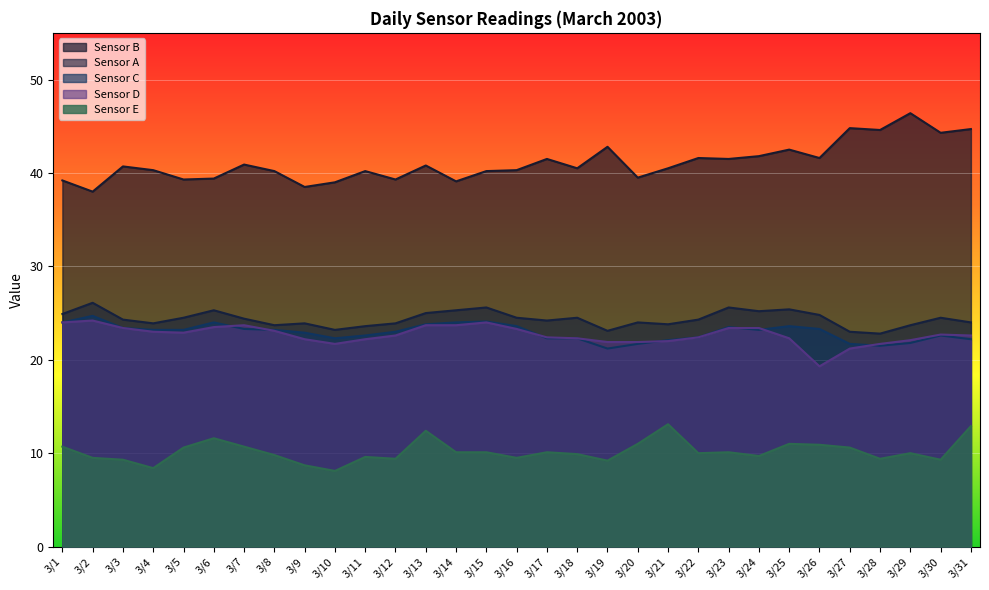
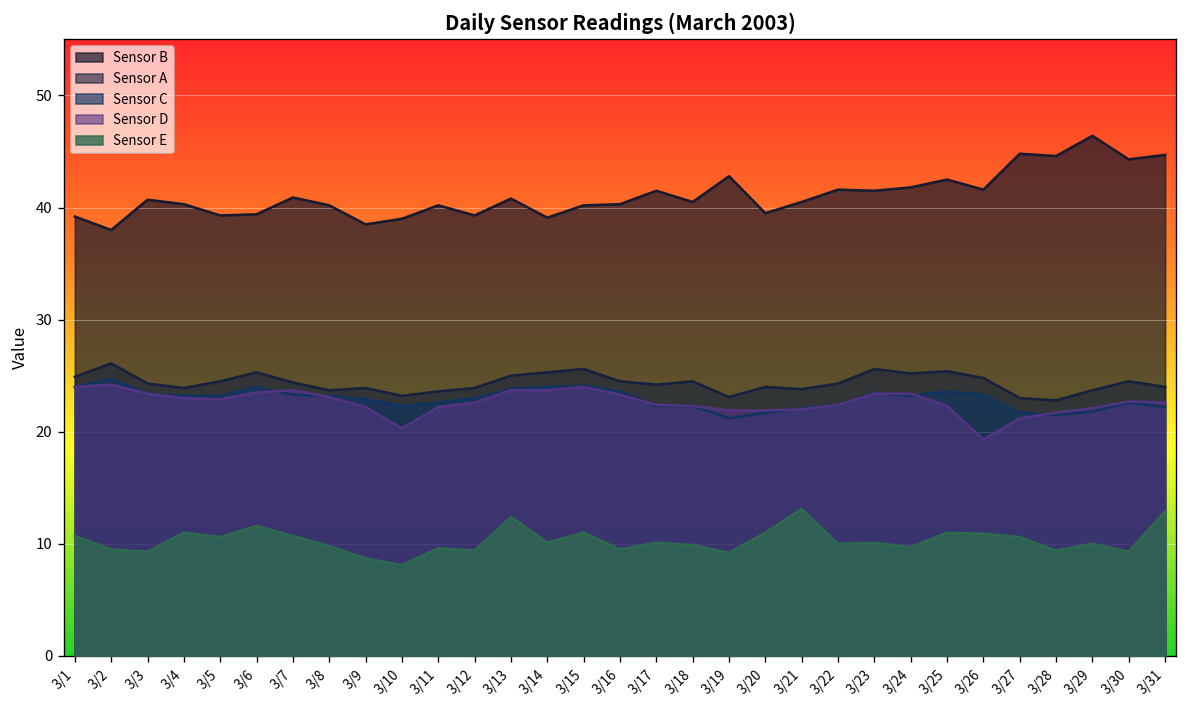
Sensor E, 3/4: 8 -> 11
Sensor D, 3/10: 22 -> 20
Sensor E, 3/15: 10 -> 11
